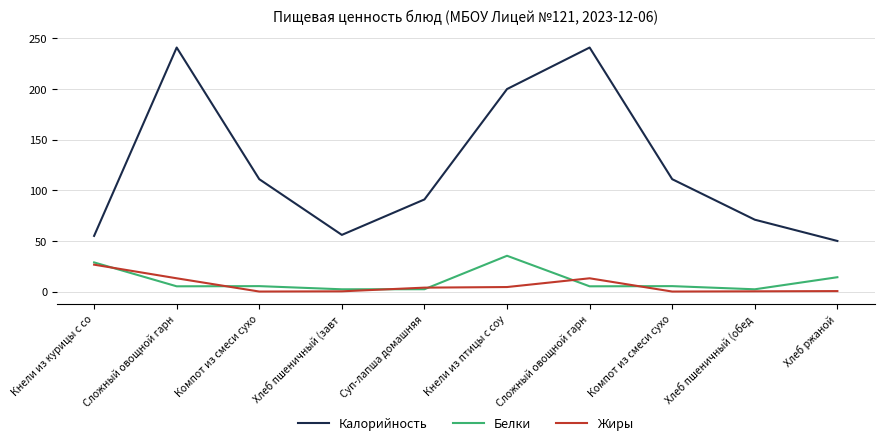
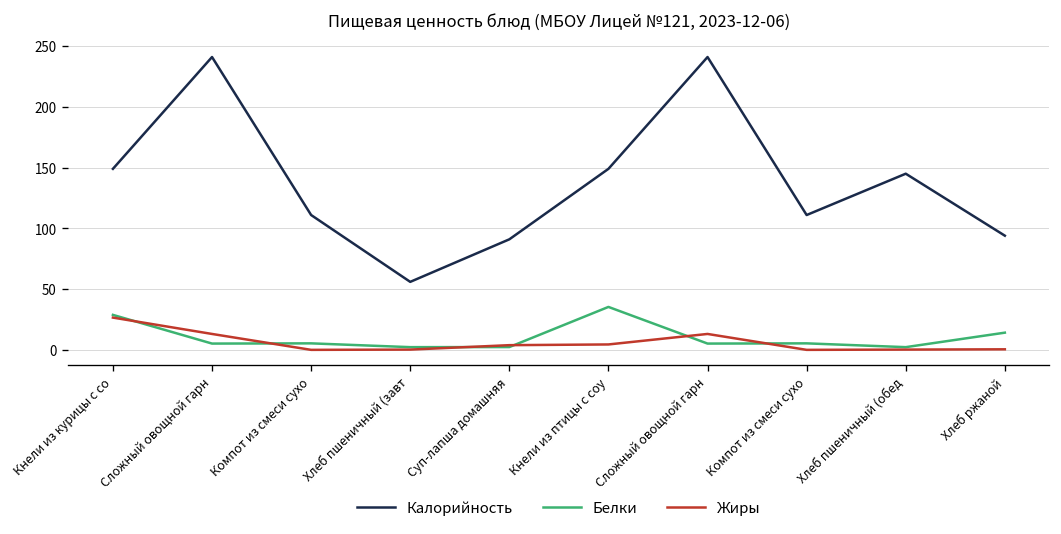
Калорийность, Кнели из курицы с со: 55 -> 149
Калорийность, Кнели из птицы с соу: 200 -> 149
Калорийность, Хлеб пшеничный (обед: 71 -> 145
Калорийность, Хлеб ржаной: 50 -> 94
